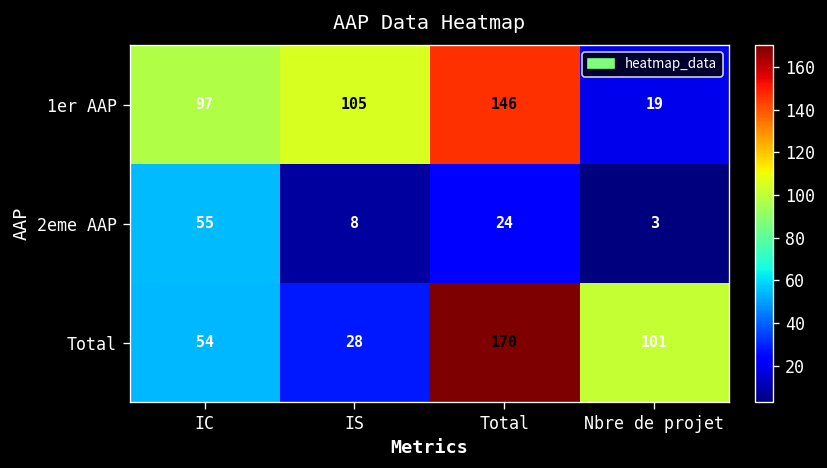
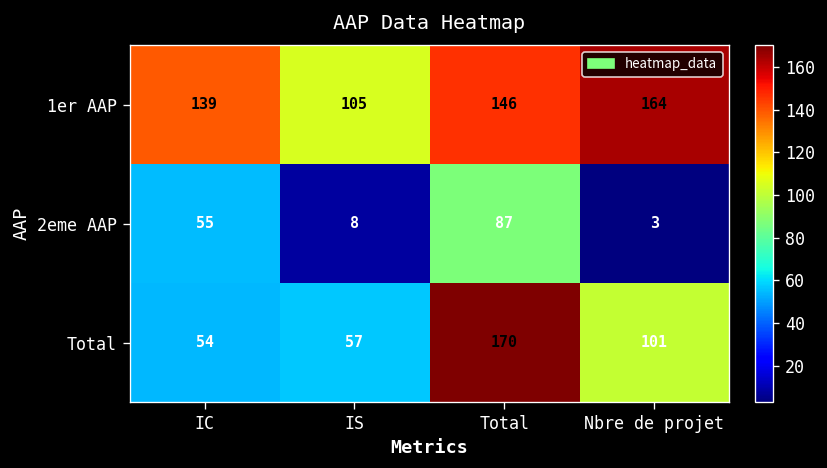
1er AAP, IC: 97 -> 139
1er AAP, Nbre de projet: 19 -> 164
2eme AAP, Total: 24 -> 87
Total, IS: 28 -> 57
